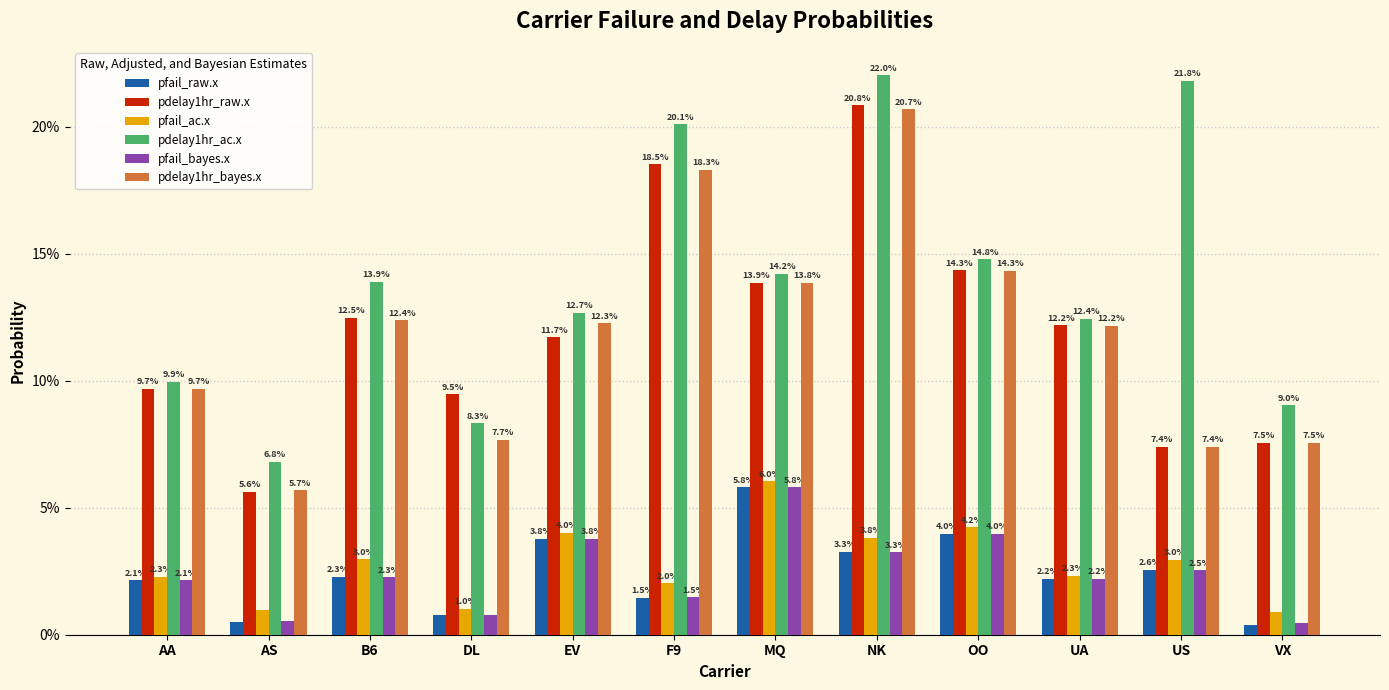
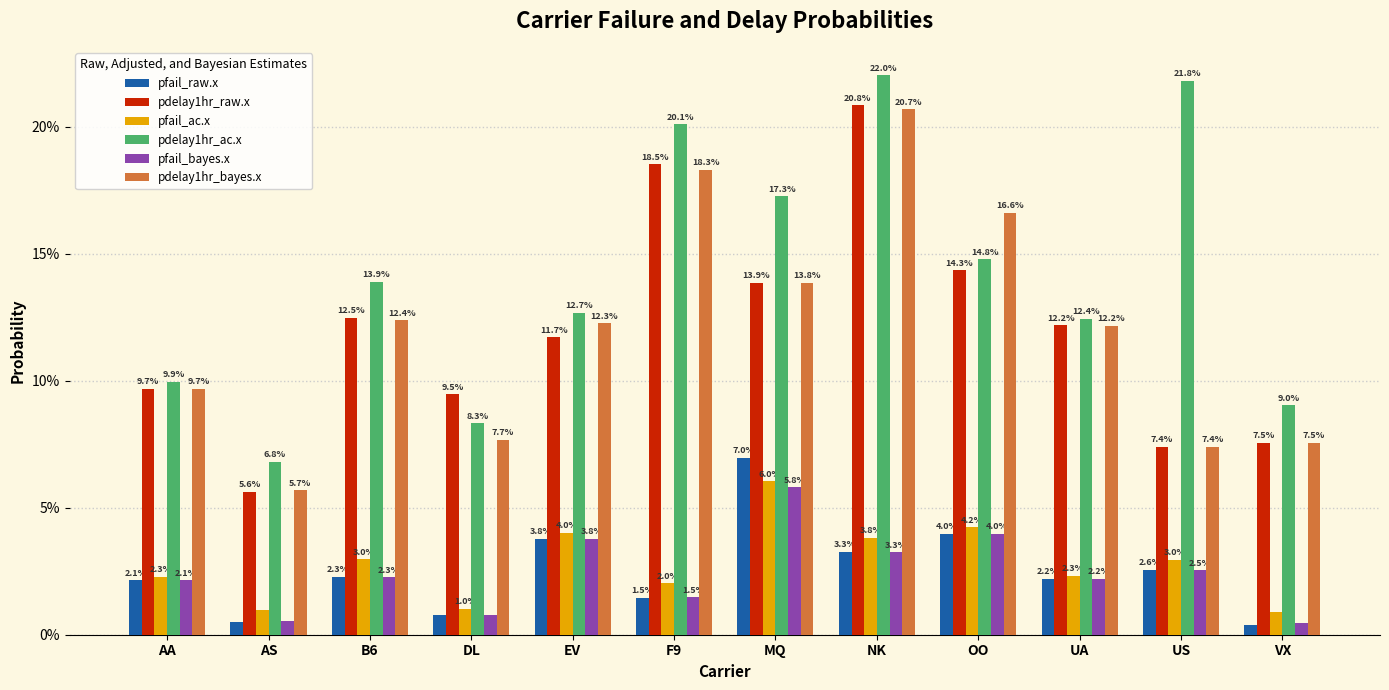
pfail_raw.x, MQ: 5.8% -> 7.0%
pdelay1hr_ac.x, MQ: 14.2% -> 17.3%
pdelay1hr_bayes.x, OO: 14.3% -> 16.6%
